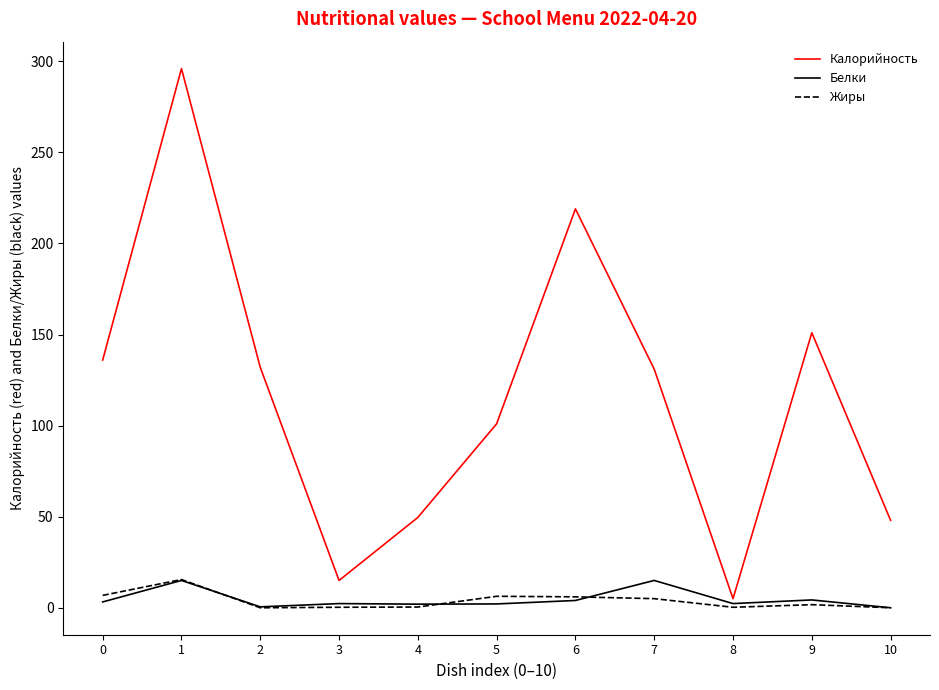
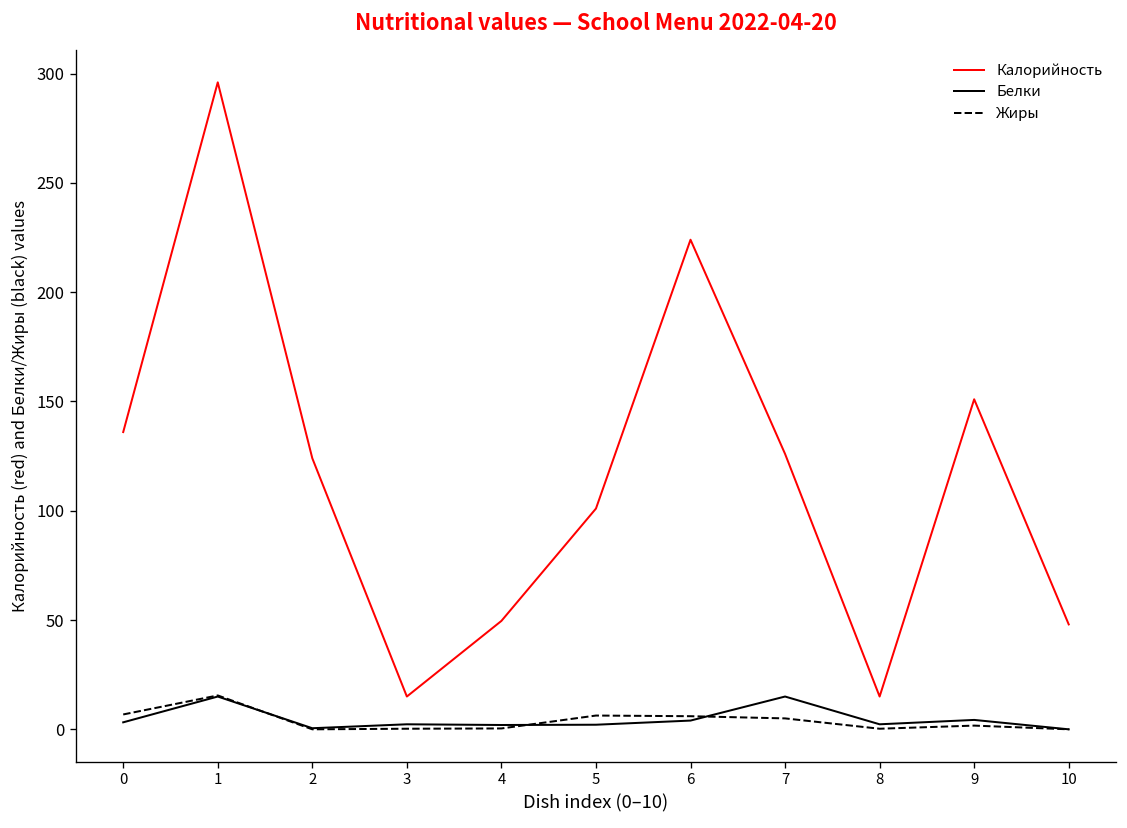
Калорийность, 2: 132 -> 124
Калорийность, 6: 219 -> 224
Калорийность, 7: 131 -> 126
Калорийность, 8: 5 -> 15
